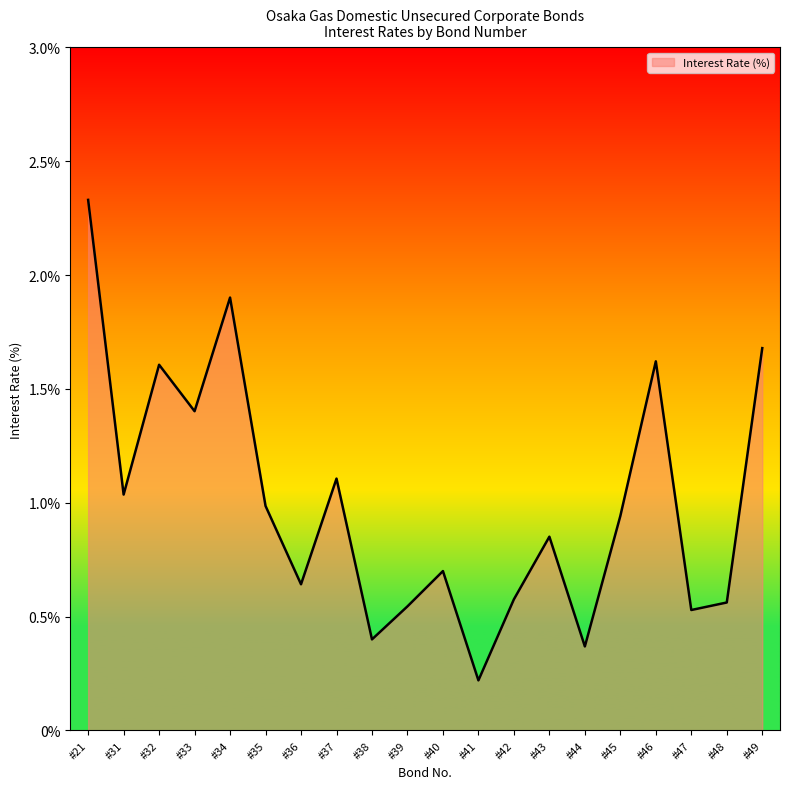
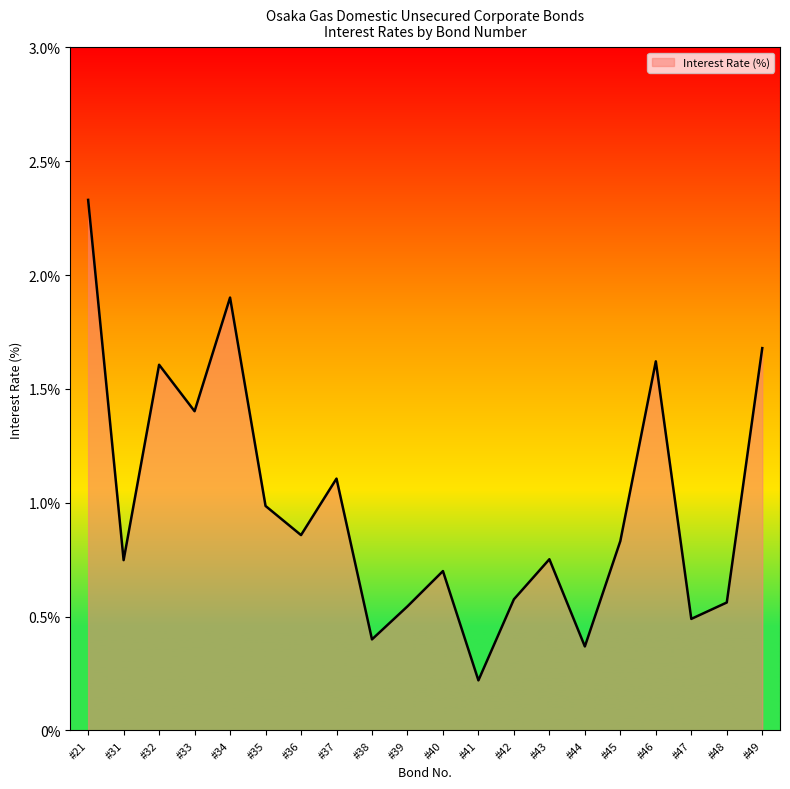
#31: 1.04% -> 0.75%
#36: 0.64% -> 0.86%
#43: 0.85% -> 0.75%
#45: 0.94% -> 0.83%
#47: 0.53% -> 0.49%
